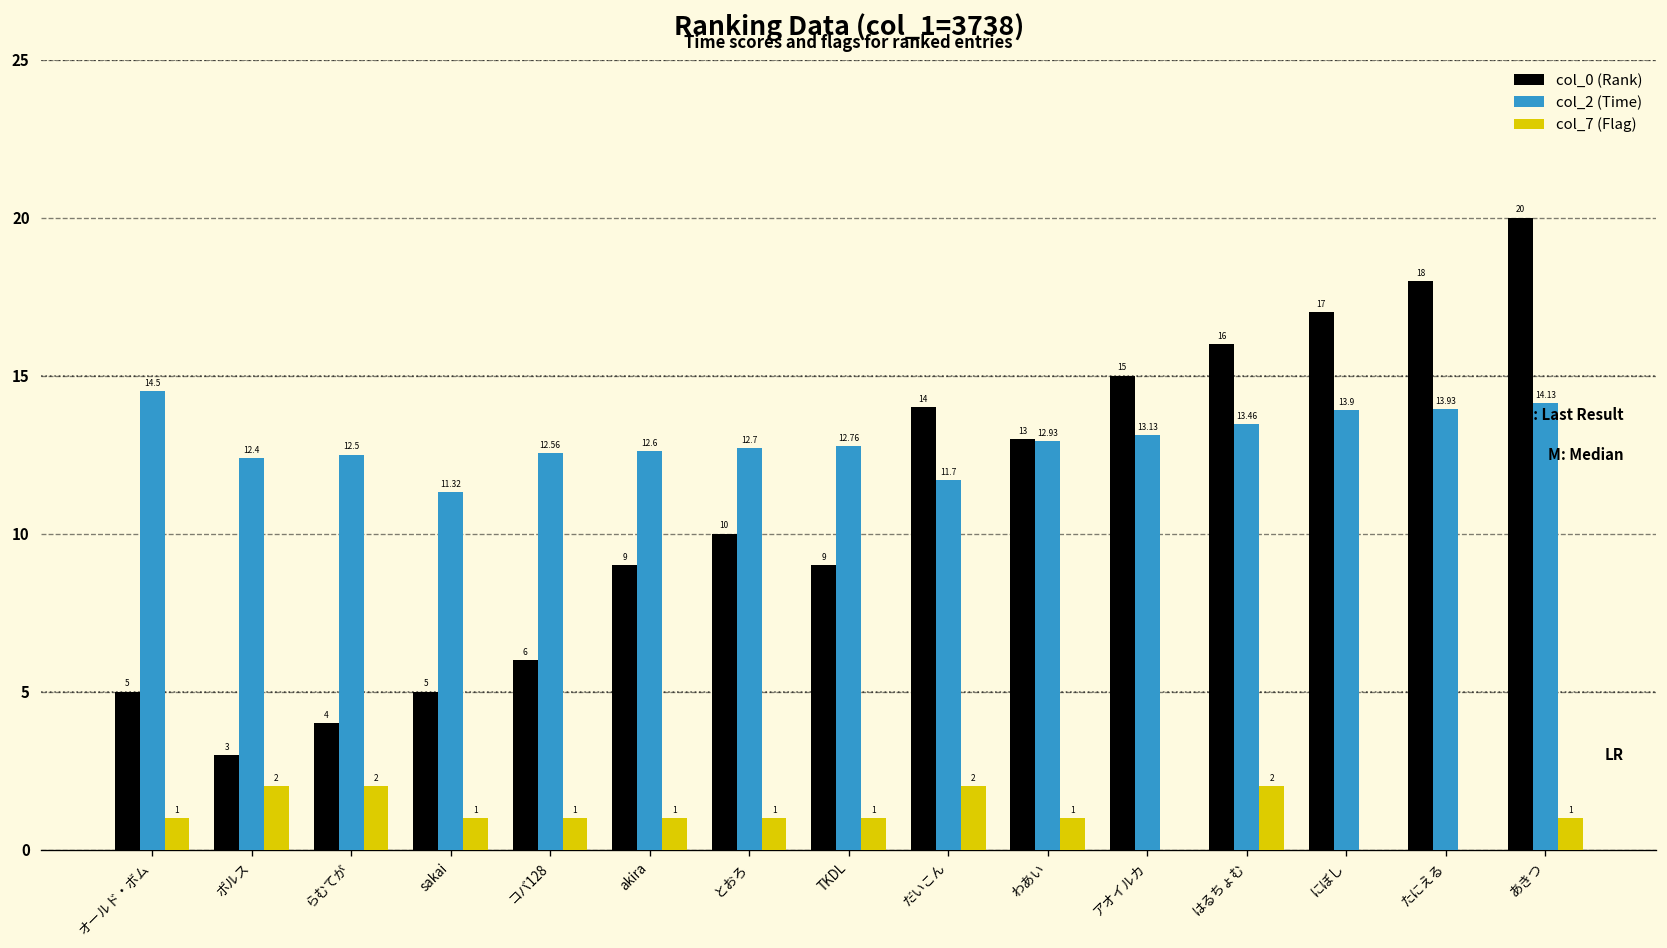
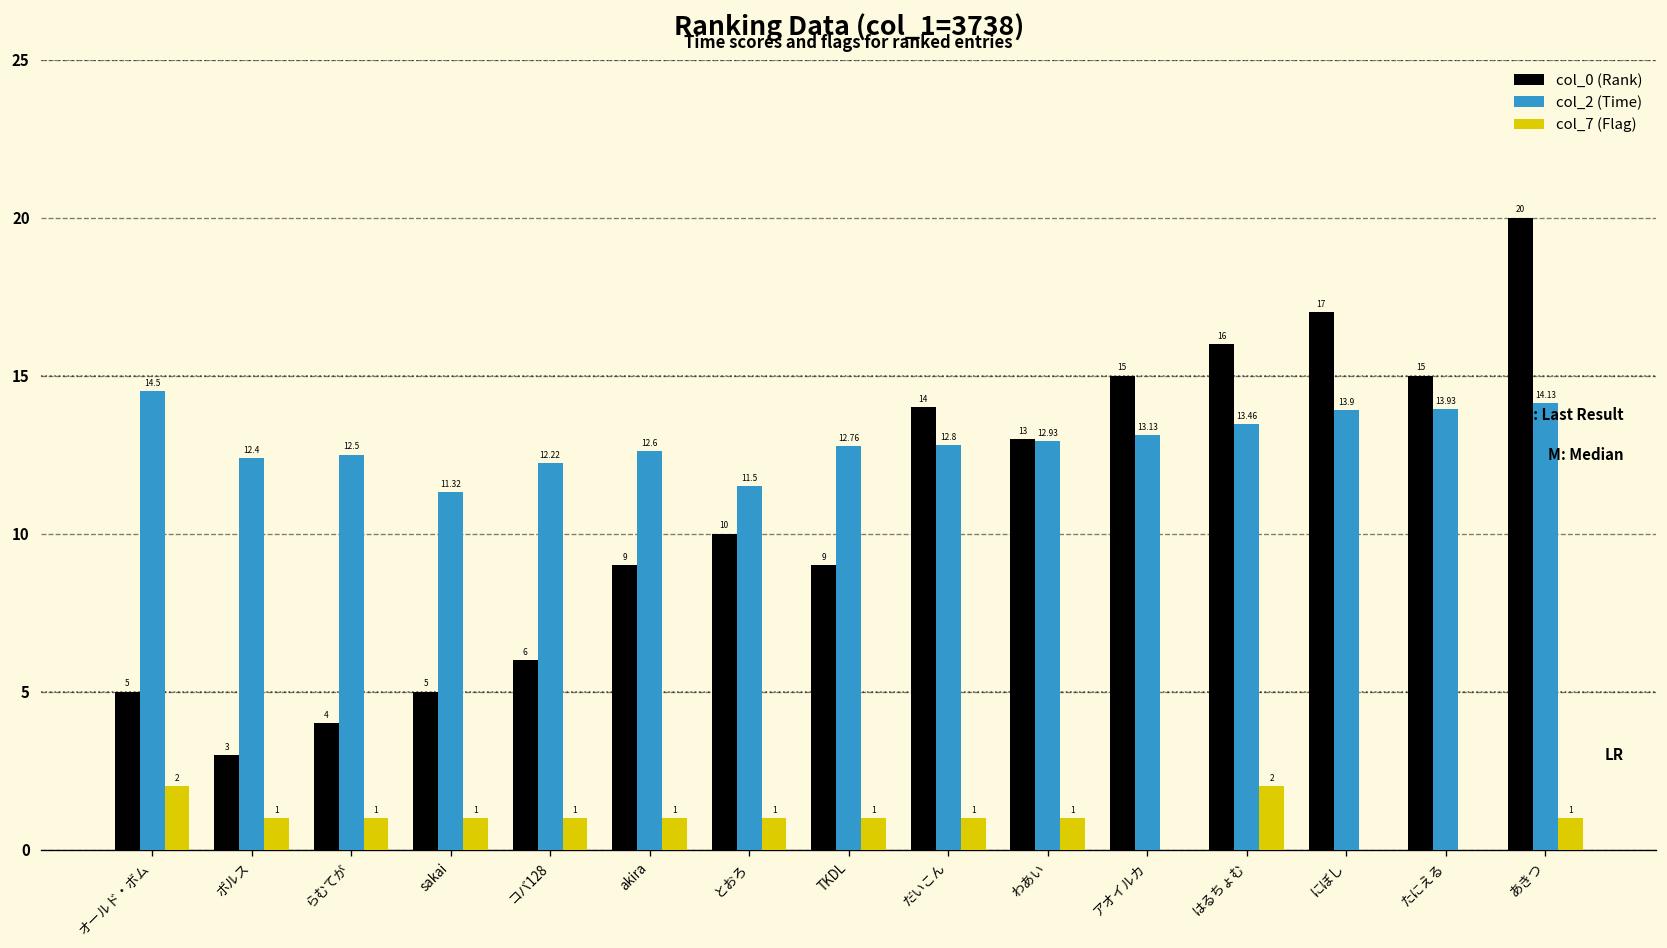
col_7 (Flag), オールド・ボム: 1 -> 2
col_7 (Flag), ポルス: 2 -> 1
col_7 (Flag), らむてが: 2 -> 1
col_2 (Time), コバ128: 12.56 -> 12.22
col_2 (Time), とおろ: 12.7 -> 11.5
col_2 (Time), だいこん: 11.7 -> 12.8
col_7 (Flag), だいこん: 2 -> 1
col_0 (Rank), たにえる: 18 -> 15
